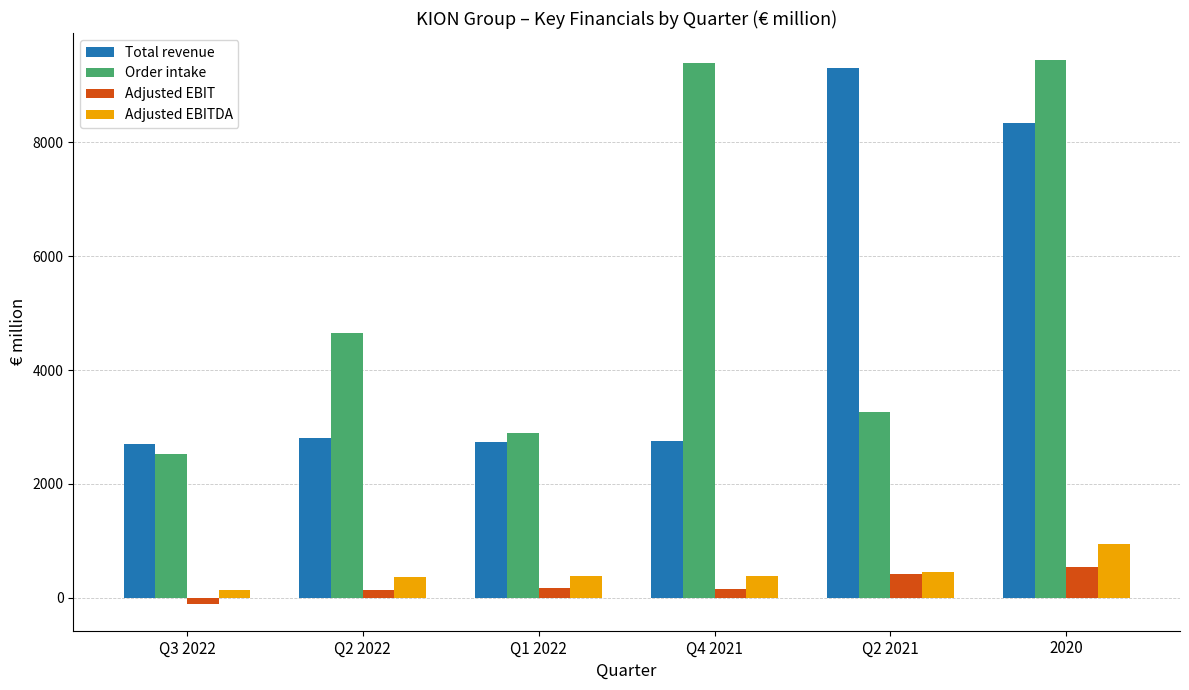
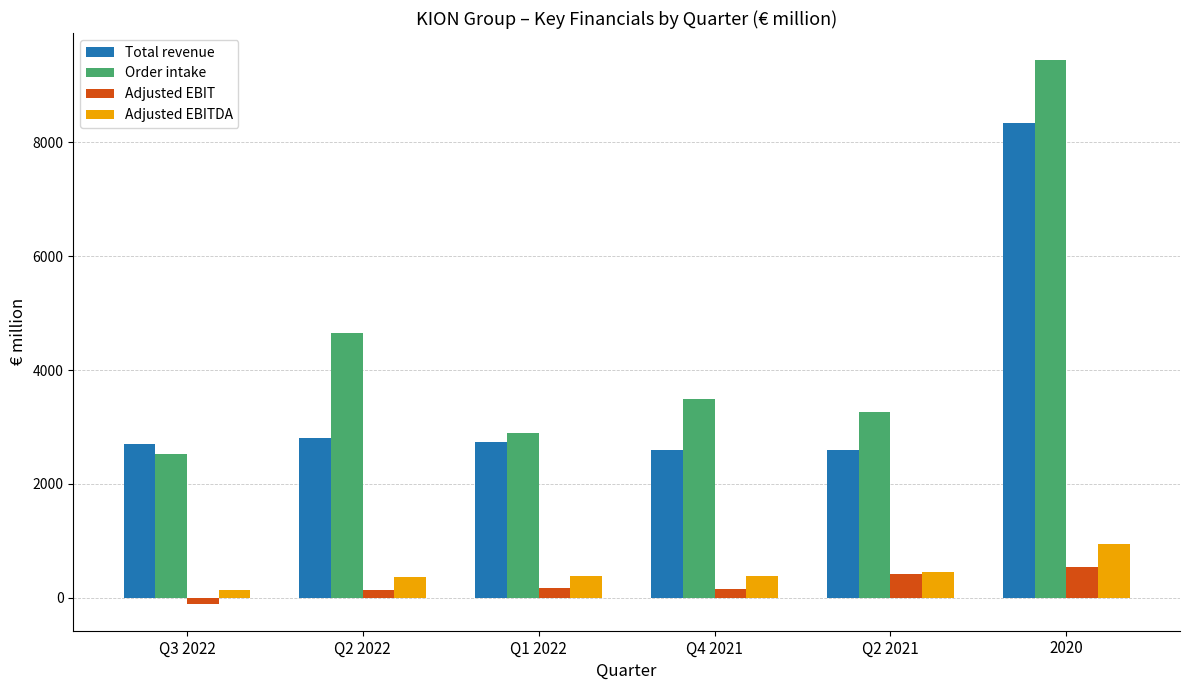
Total revenue, Q4 2021: 2800 -> 2600
Order intake, Q4 2021: 9400 -> 3500
Total revenue, Q2 2021: 9300 -> 2600
